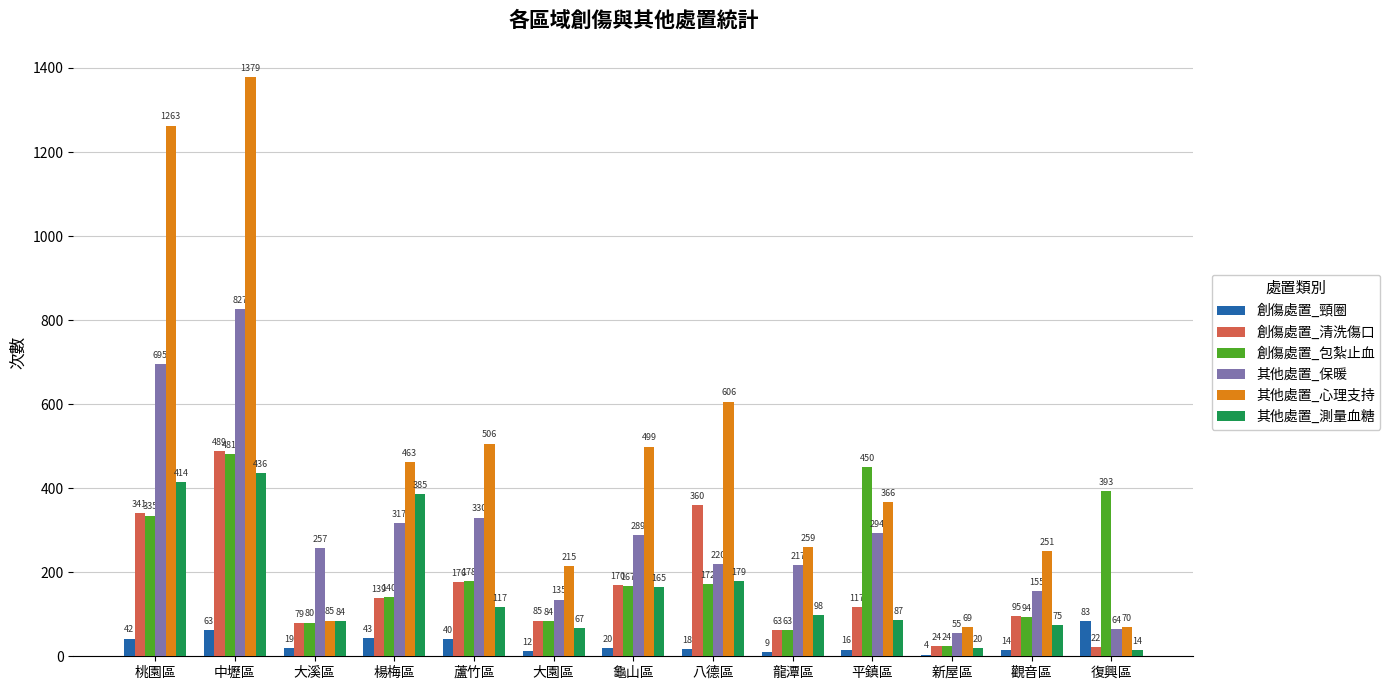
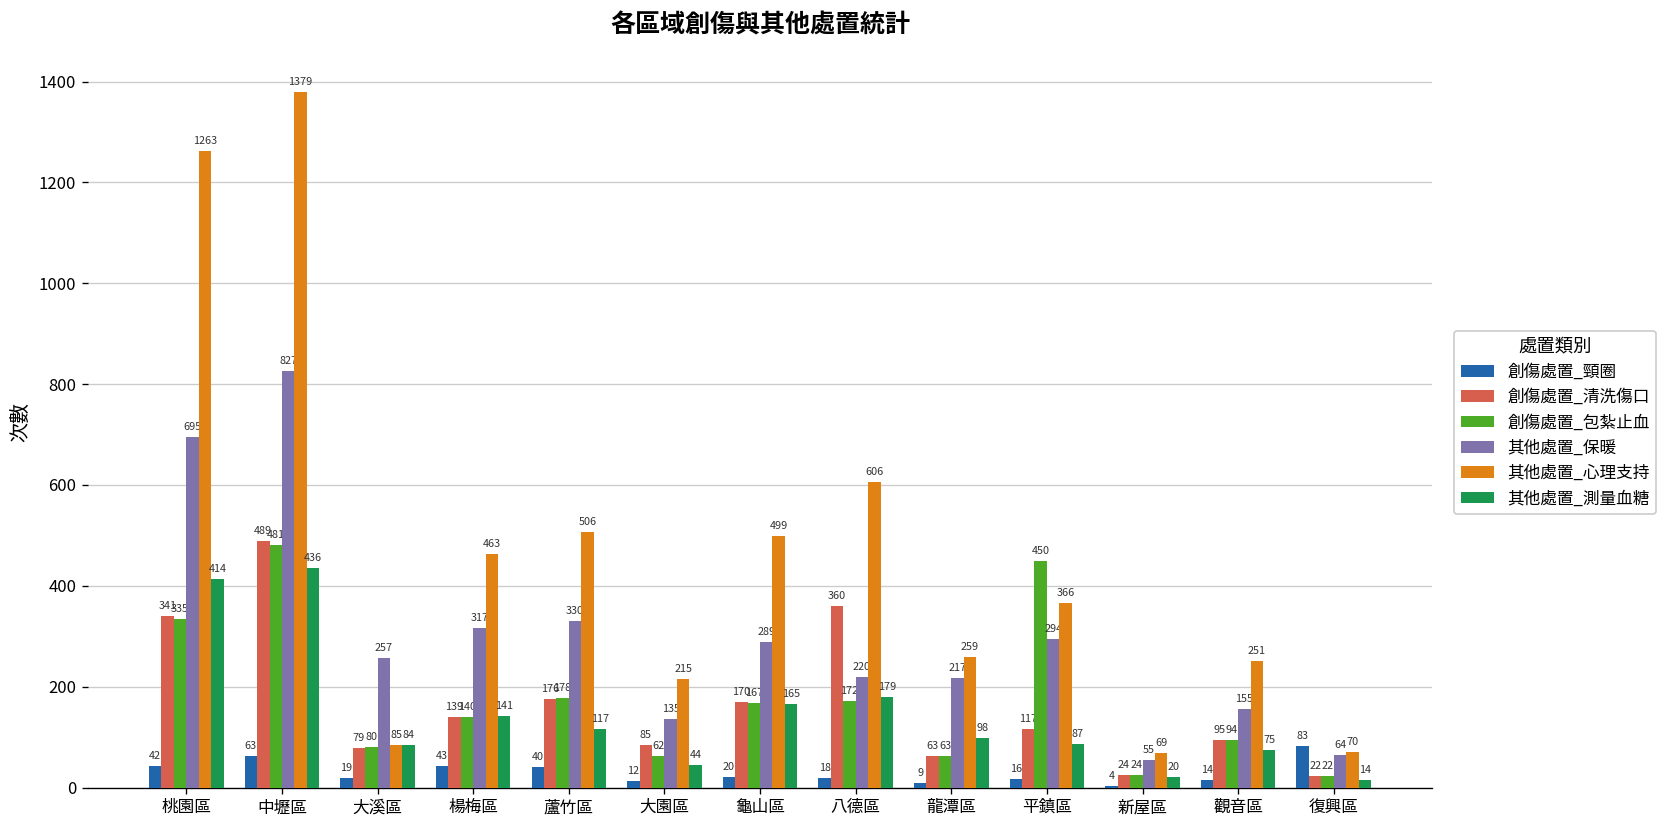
其他處置_測量血糖, 楊梅區: 385 -> 141
創傷處置_包紮止血, 大園區: 84 -> 62
其他處置_測量血糖, 大園區: 67 -> 44
創傷處置_包紮止血, 復興區: 393 -> 22
